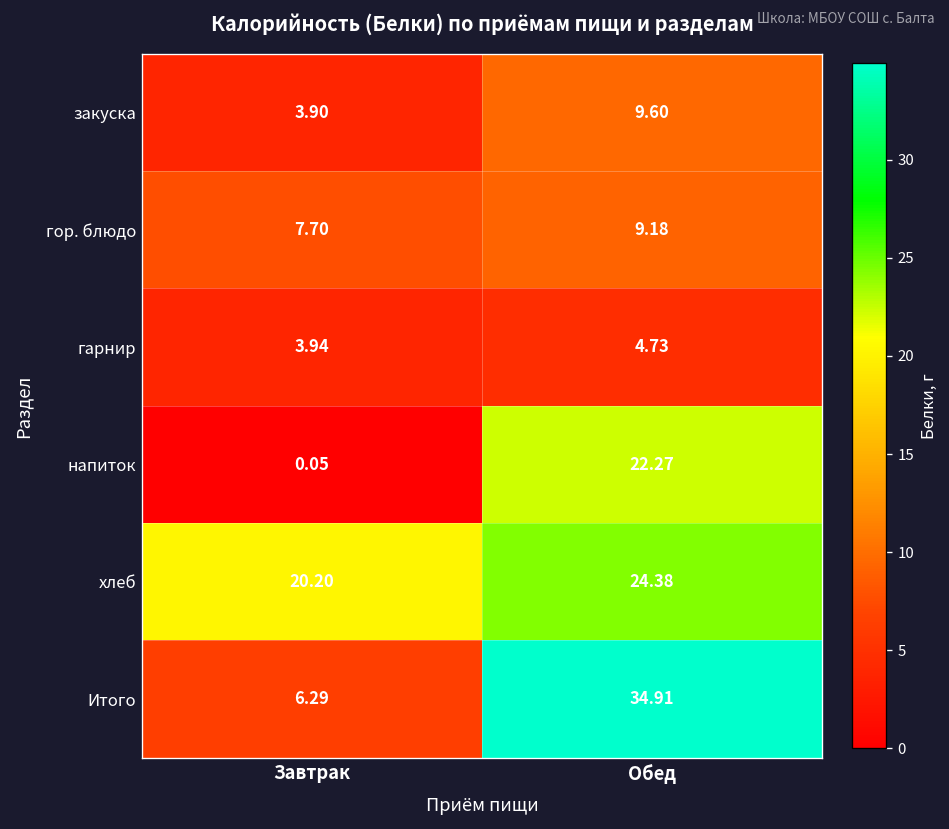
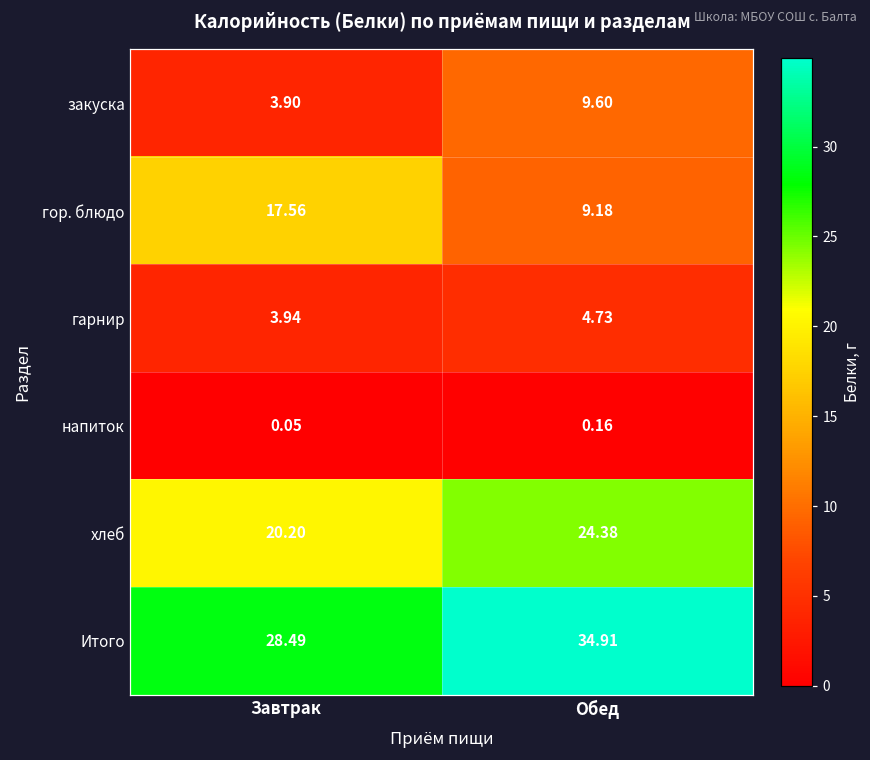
гор. блюдо, Завтрак: 7.70 -> 17.56
напиток, Обед: 22.27 -> 0.16
Итого, Завтрак: 6.29 -> 28.49
